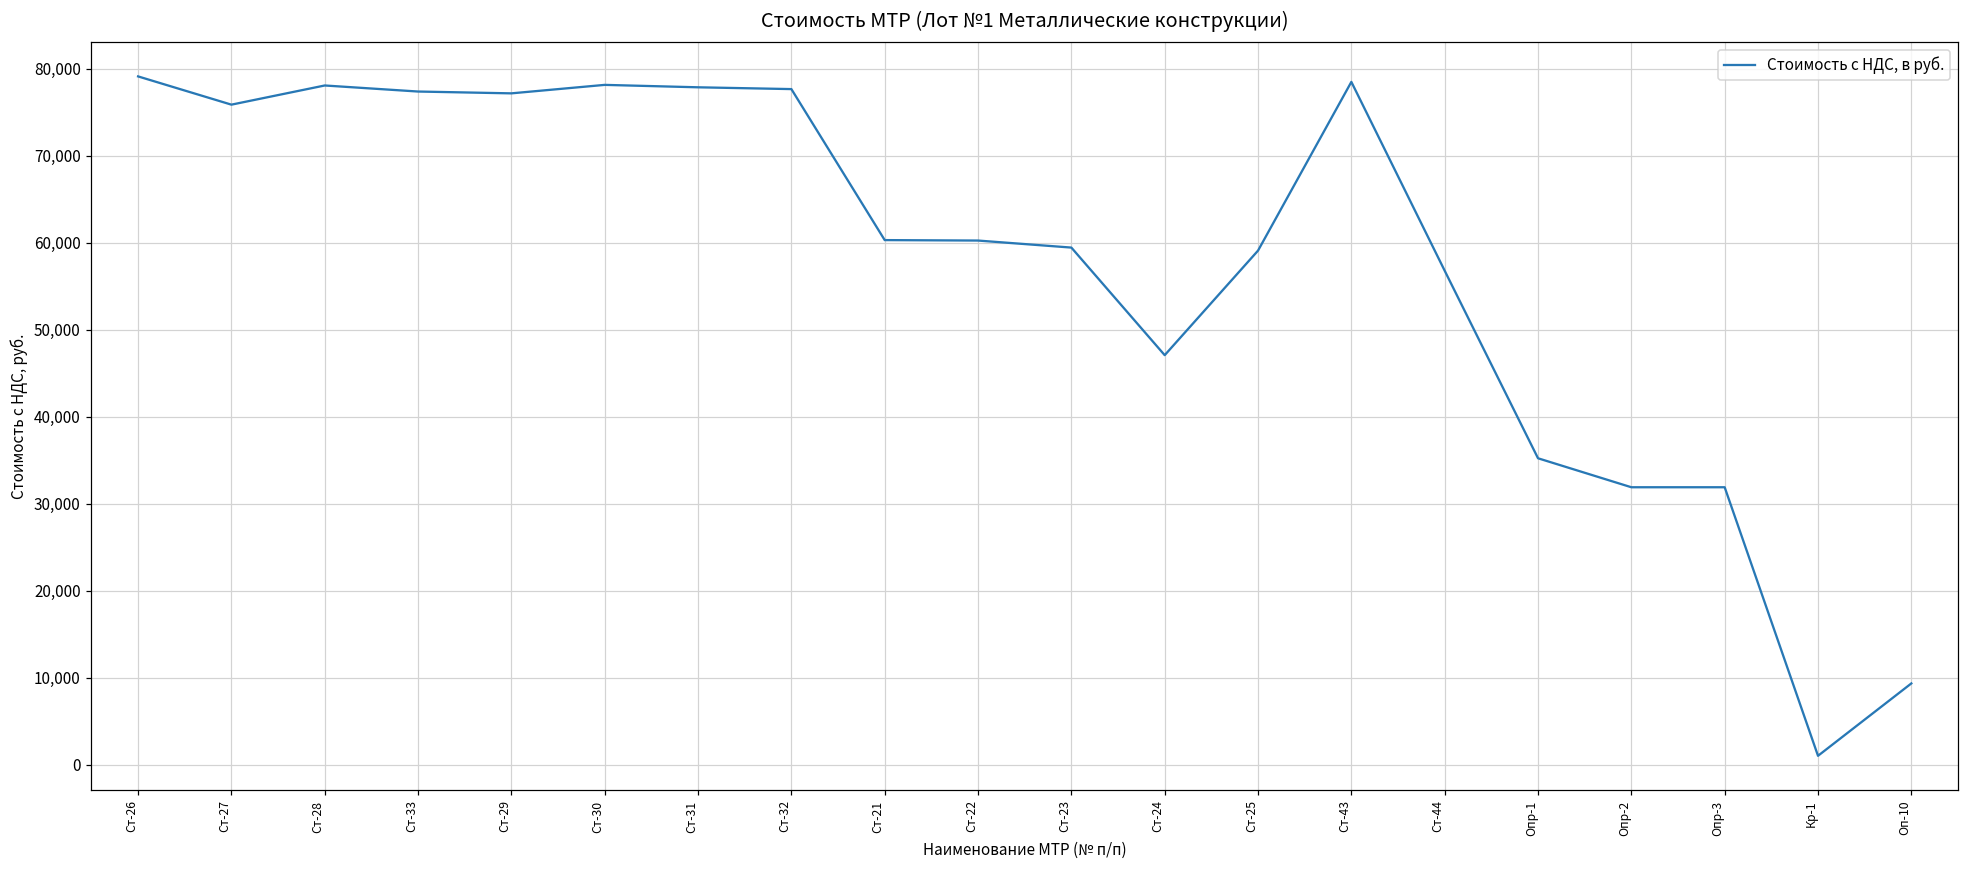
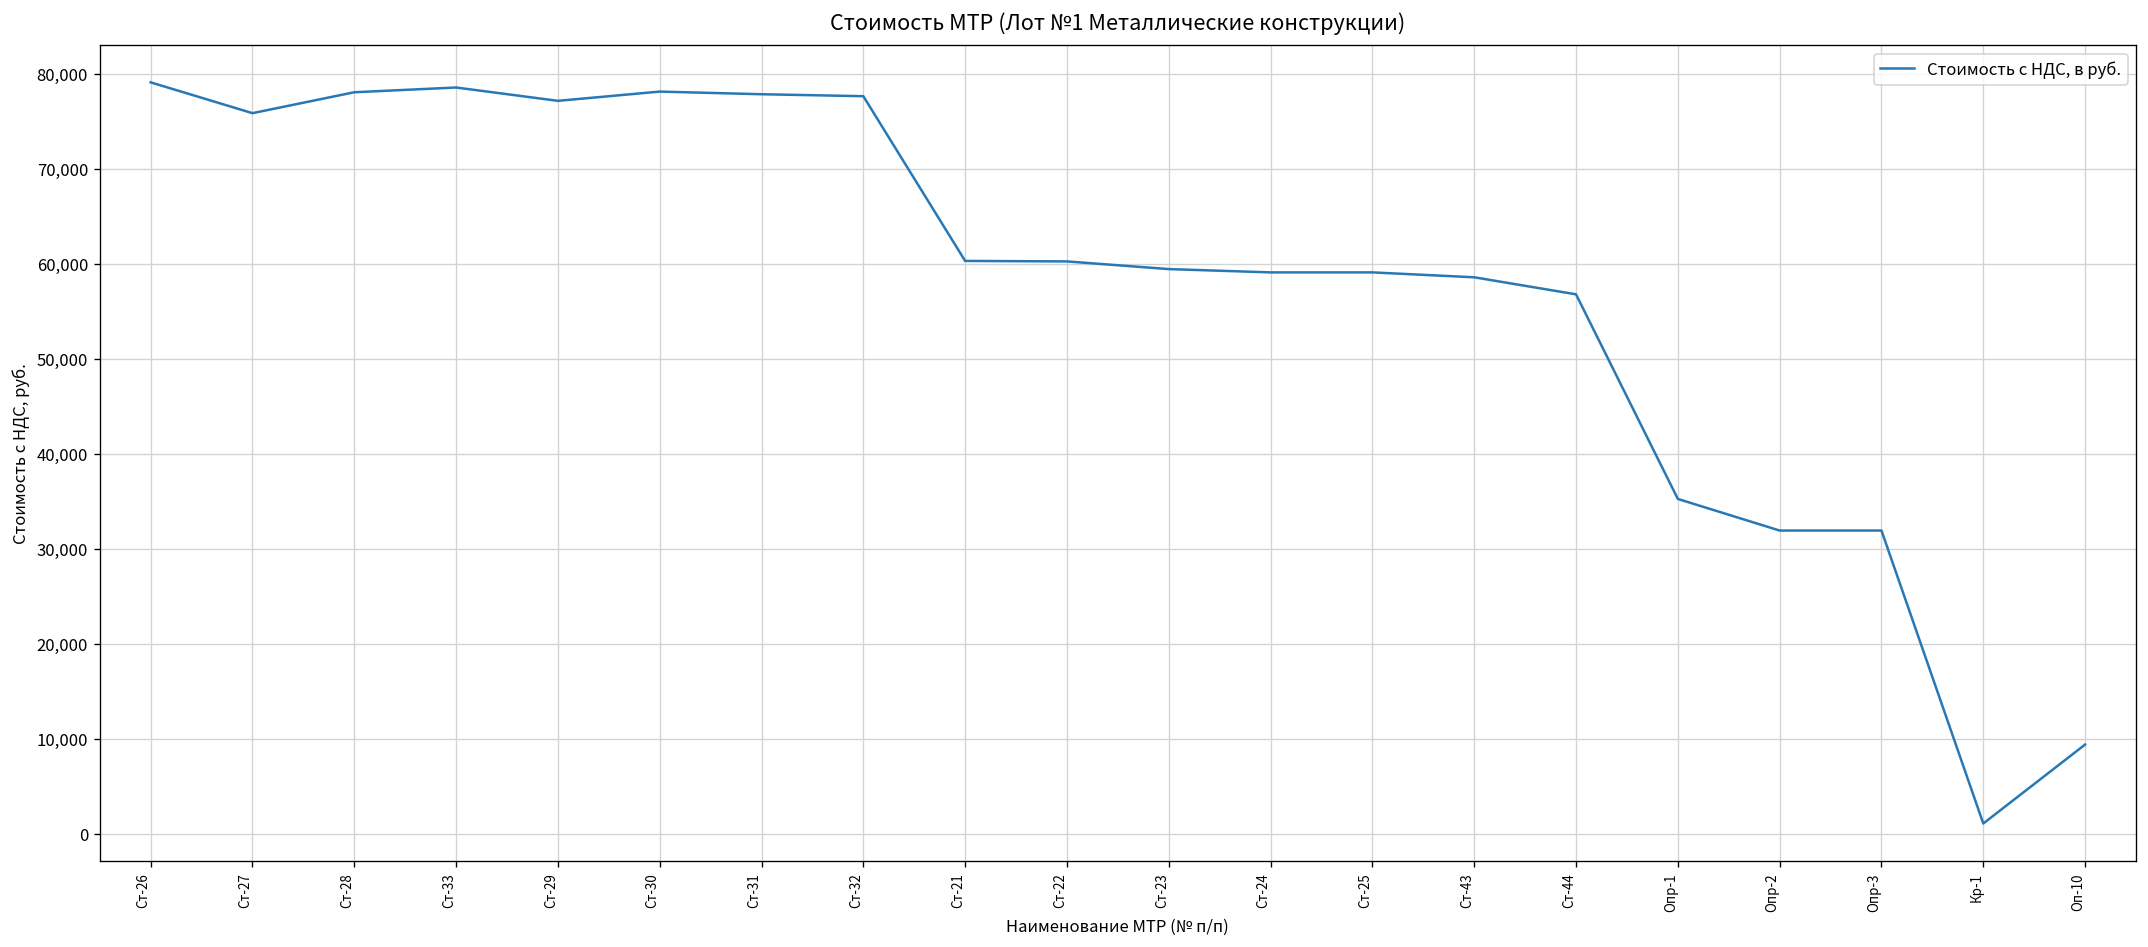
Ст-33: 77,000 -> 79,000
Ст-24: 47,000 -> 59,000
Ст-43: 78,000 -> 59,000
